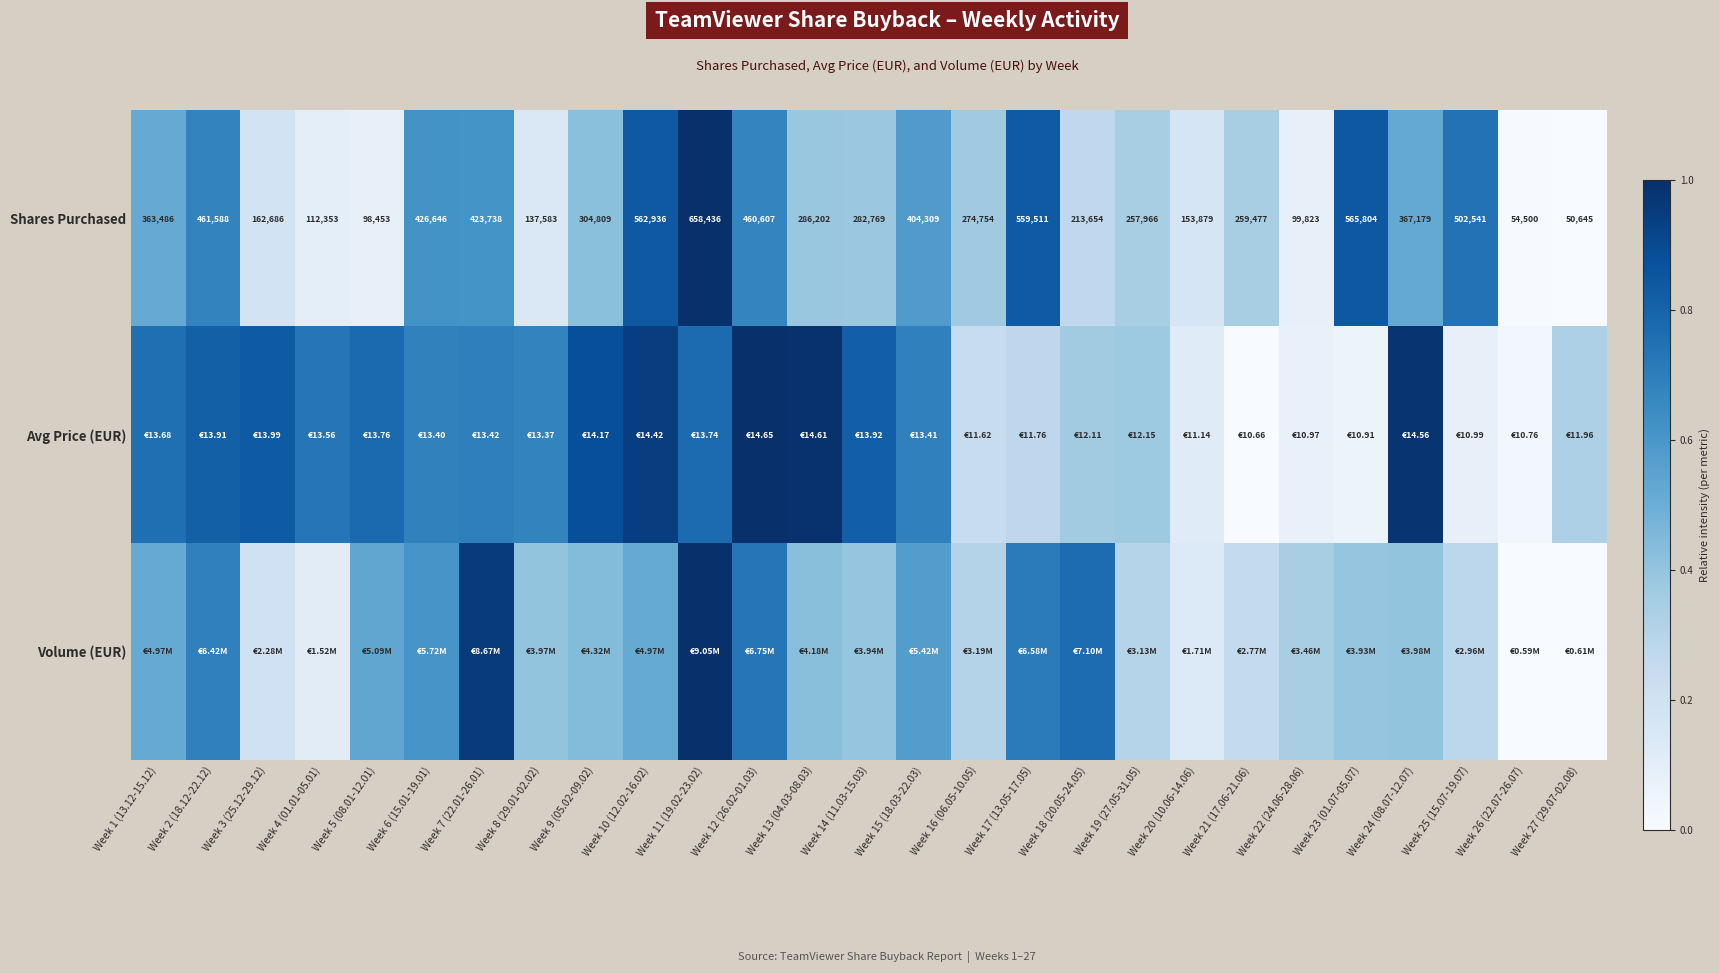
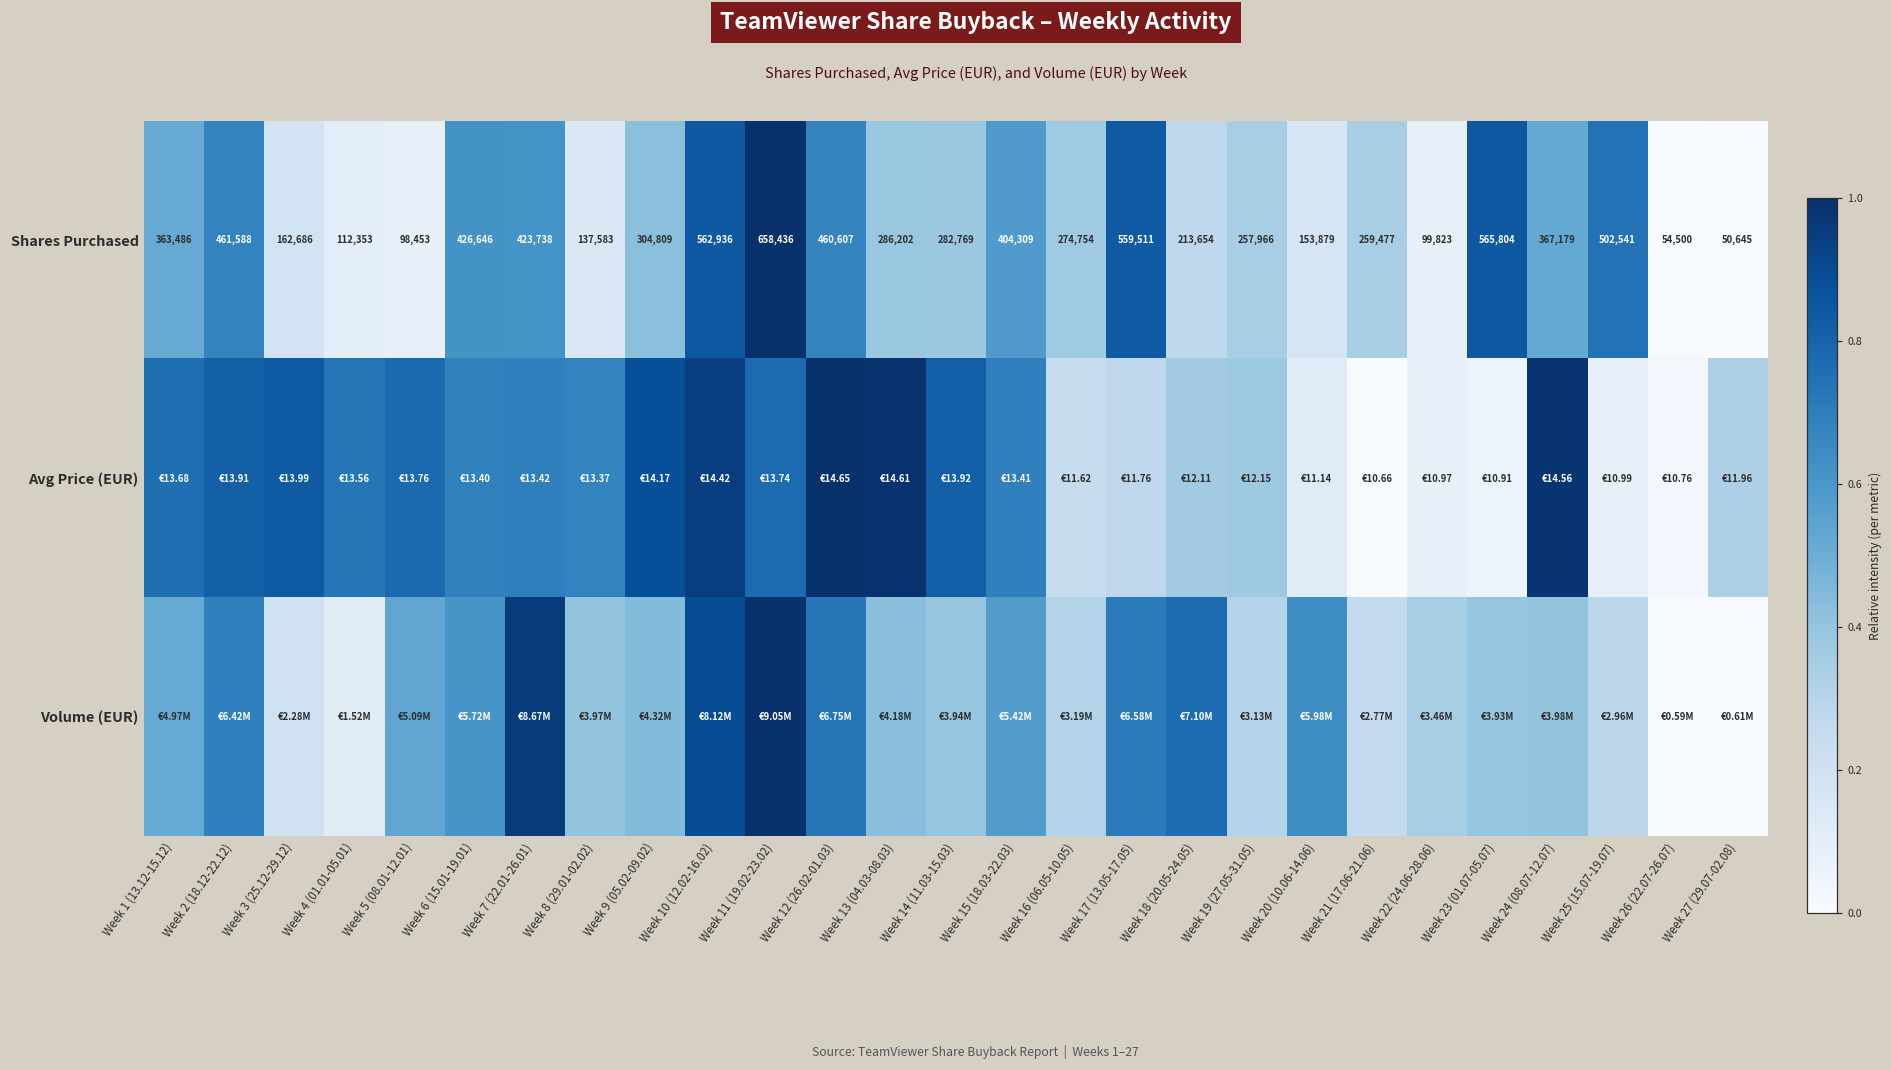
Volume (EUR), Week 10 (12.02-16.02): €4.97M -> €8.12M
Volume (EUR), Week 20 (10.06-14.06): €1.71M -> €5.98M
